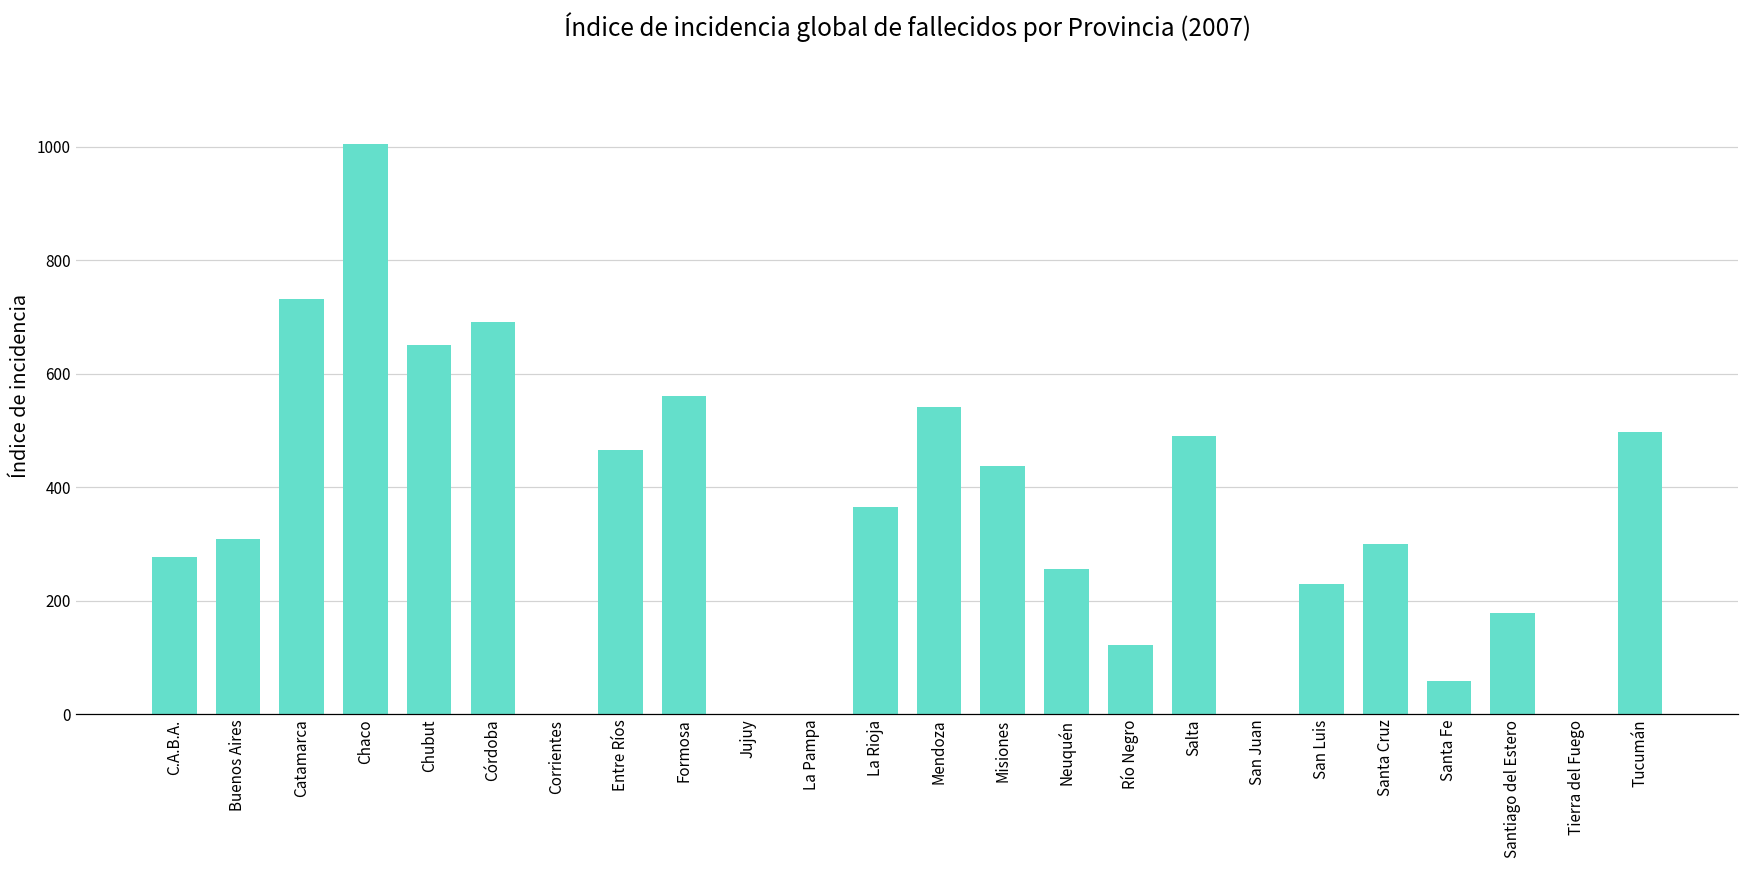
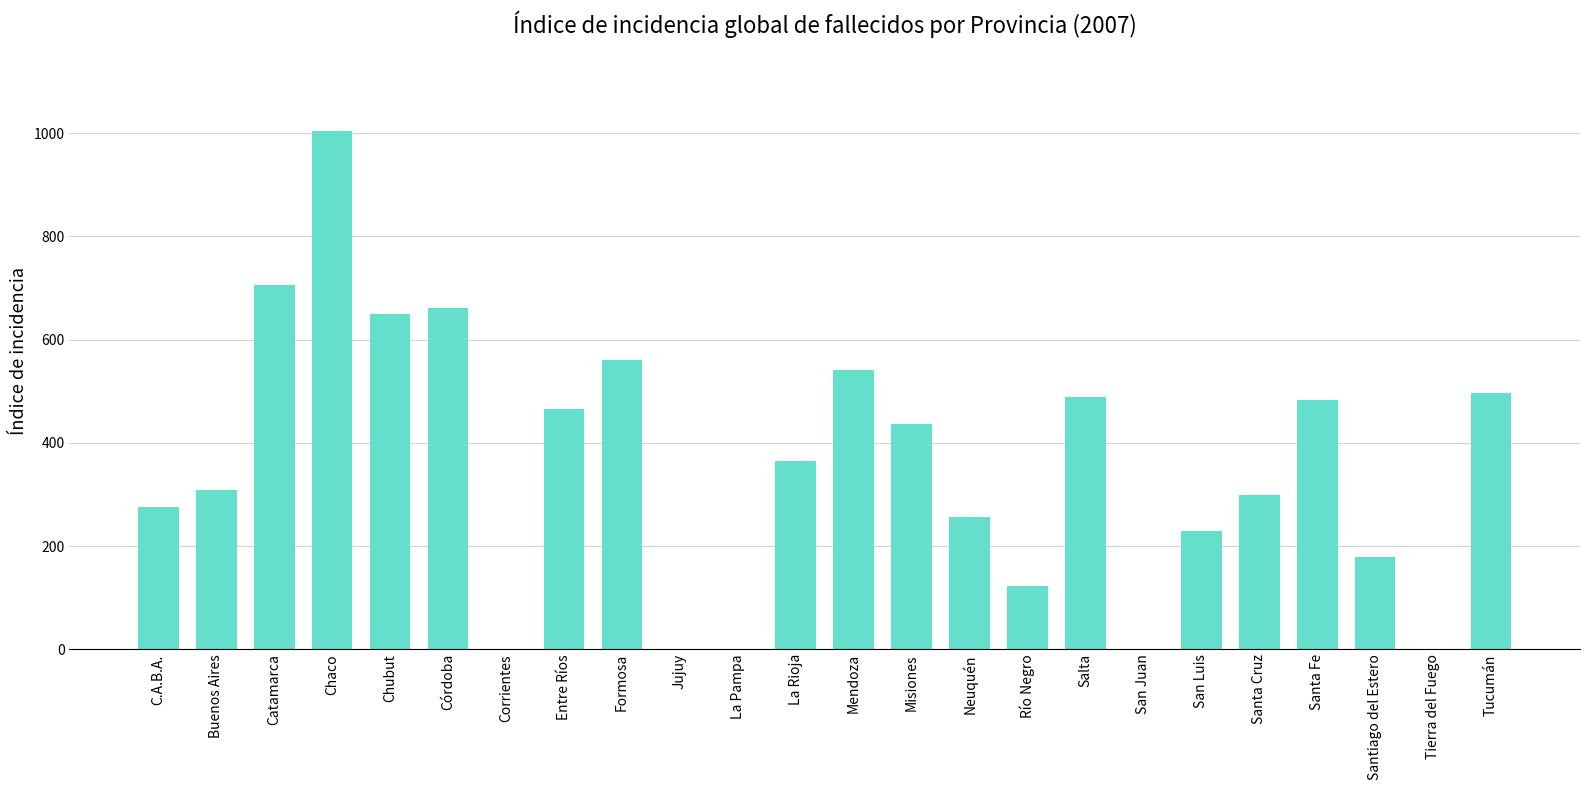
Catamarca: 730 -> 710
Córdoba: 690 -> 660
Santa Fe: 60 -> 480
